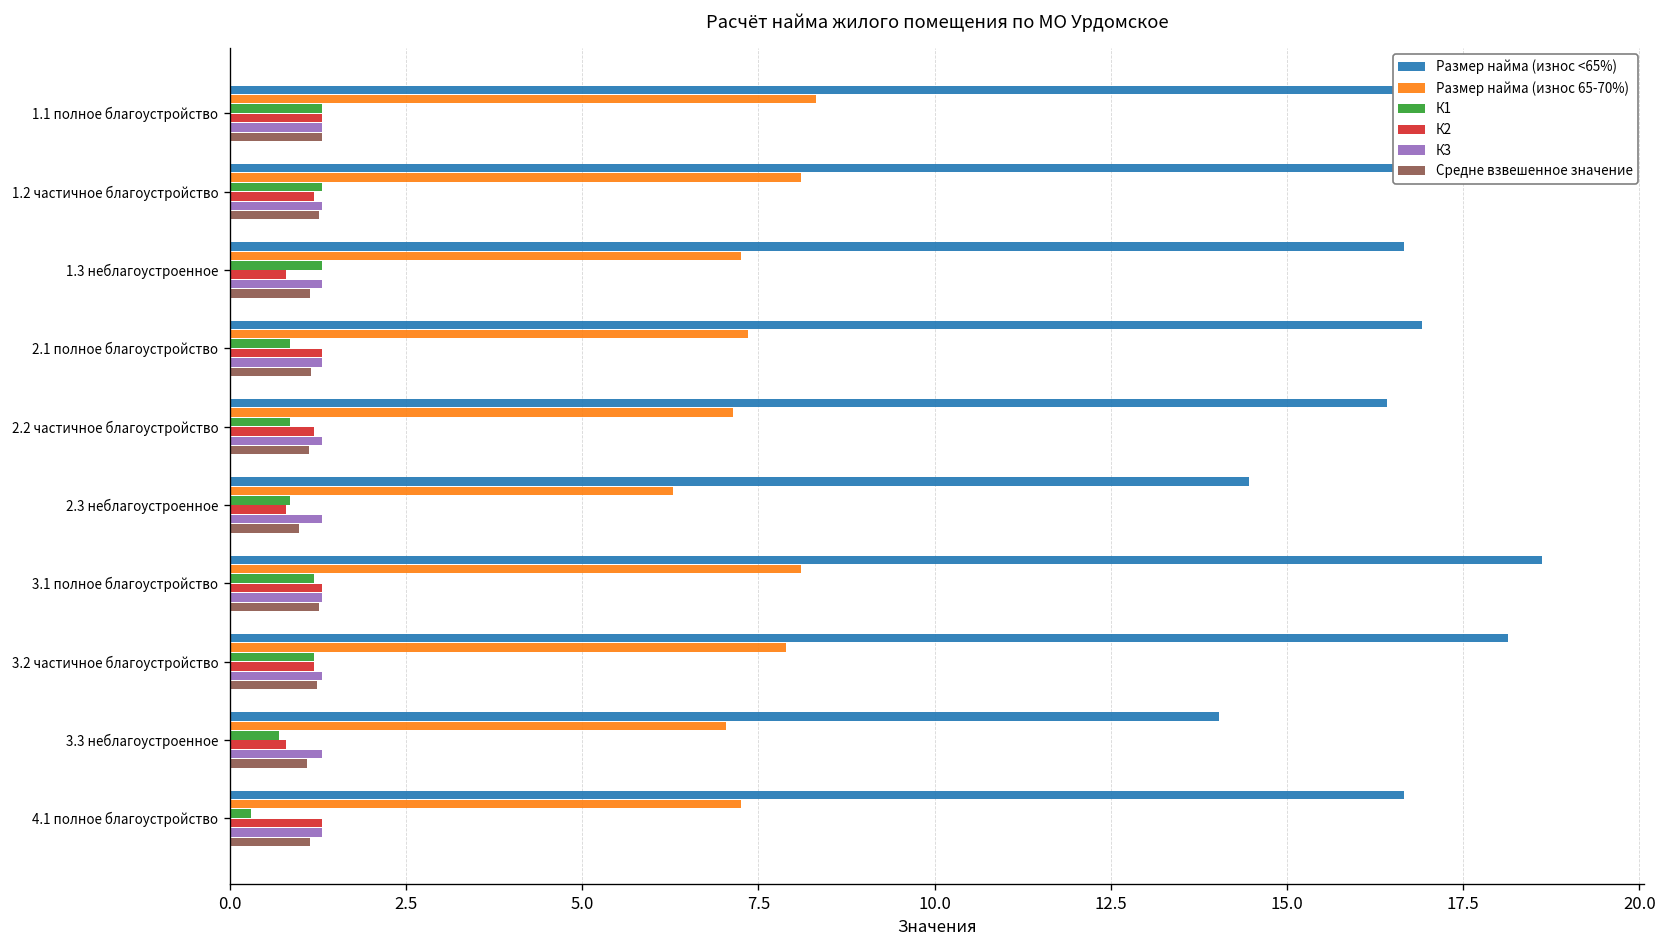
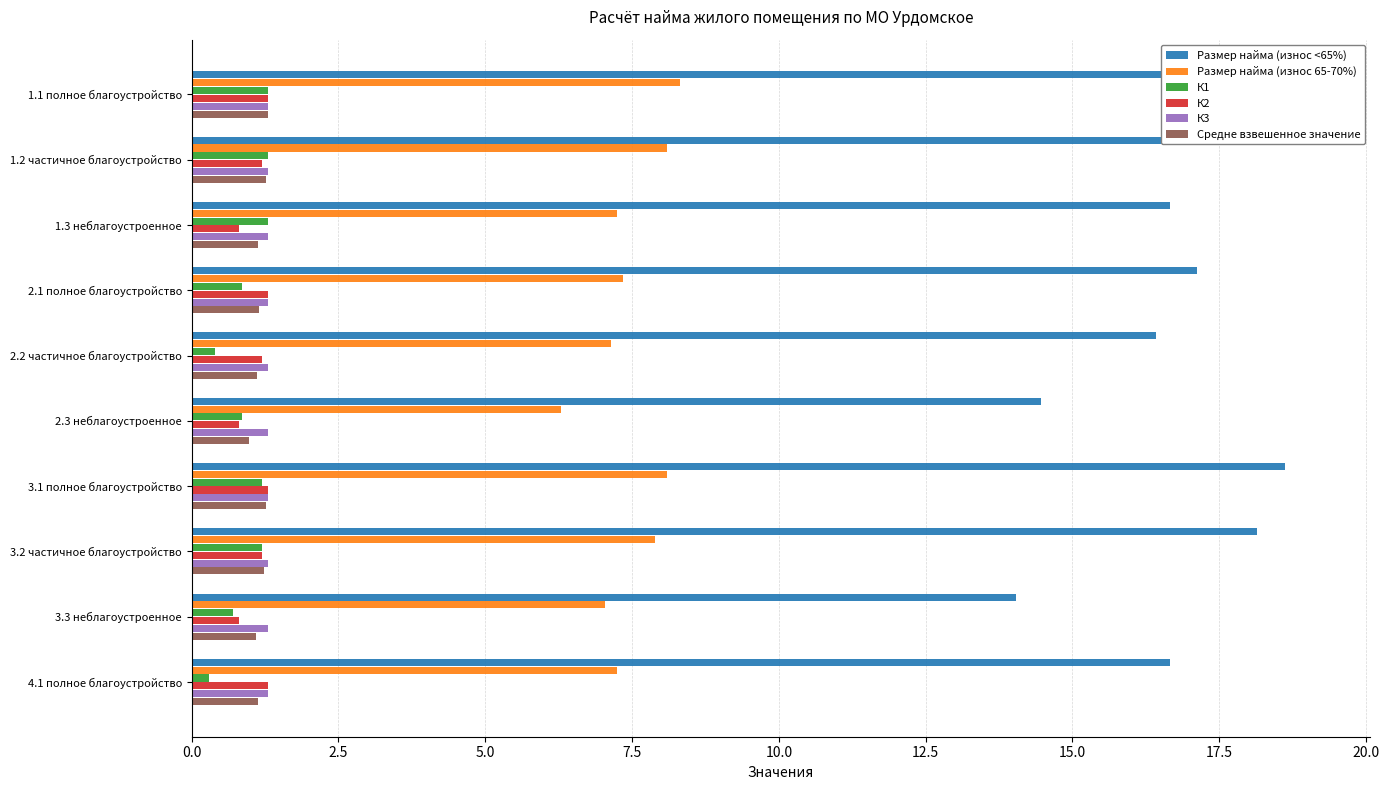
Размер найма (износ <65%), 2.1 полное благоустройство: 16.9 -> 17.1
К1, 2.2 частичное благоустройство: 0.9 -> 0.4
